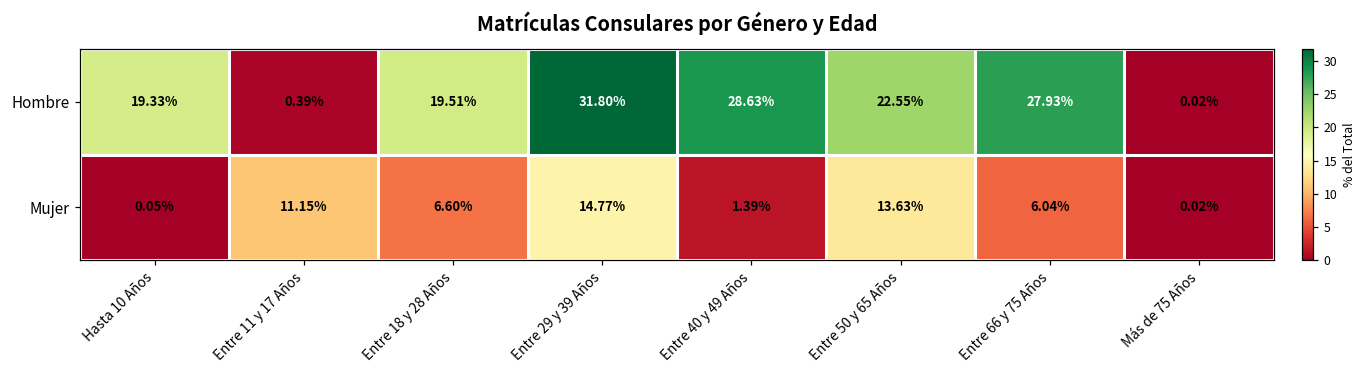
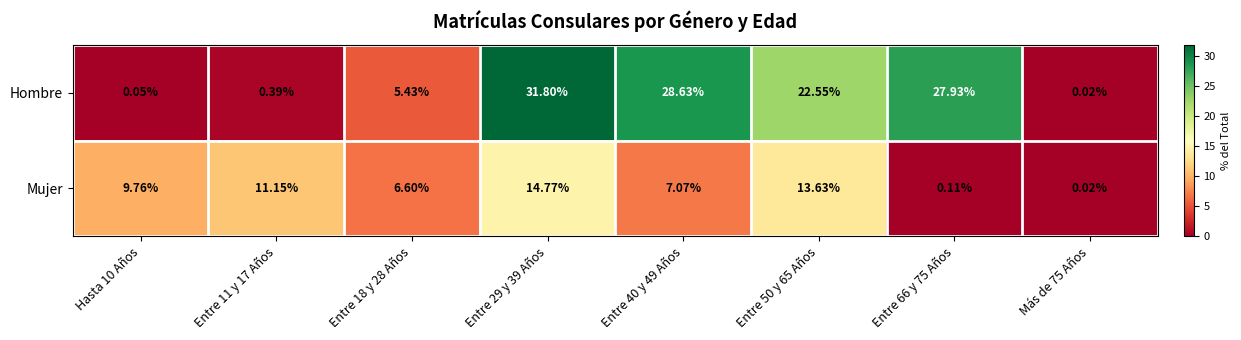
Hombre, Hasta 10 Años: 19.33% -> 0.05%
Hombre, Entre 18 y 28 Años: 19.51% -> 5.43%
Mujer, Hasta 10 Años: 0.05% -> 9.76%
Mujer, Entre 40 y 49 Años: 1.39% -> 7.07%
Mujer, Entre 66 y 75 Años: 6.04% -> 0.11%
